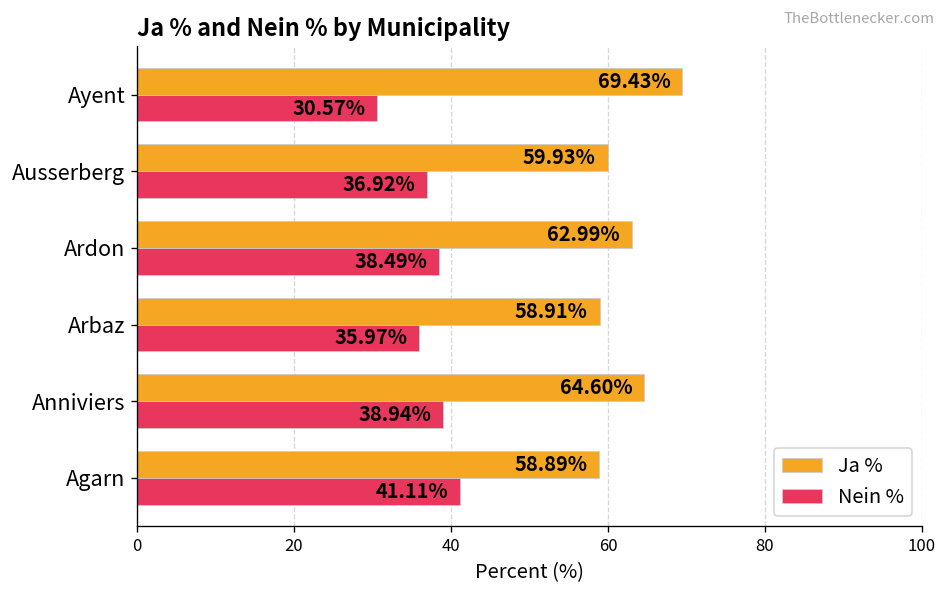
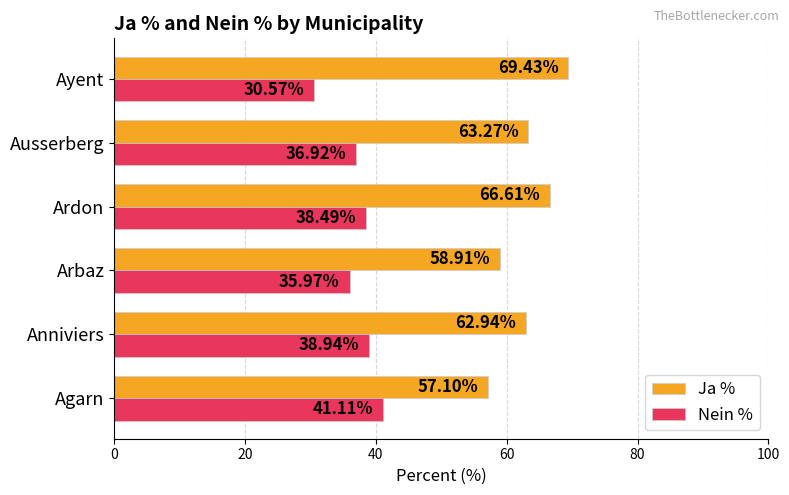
Ja %, Ausserberg: 59.93% -> 63.27%
Ja %, Ardon: 62.99% -> 66.61%
Ja %, Anniviers: 64.60% -> 62.94%
Ja %, Agarn: 58.89% -> 57.10%
